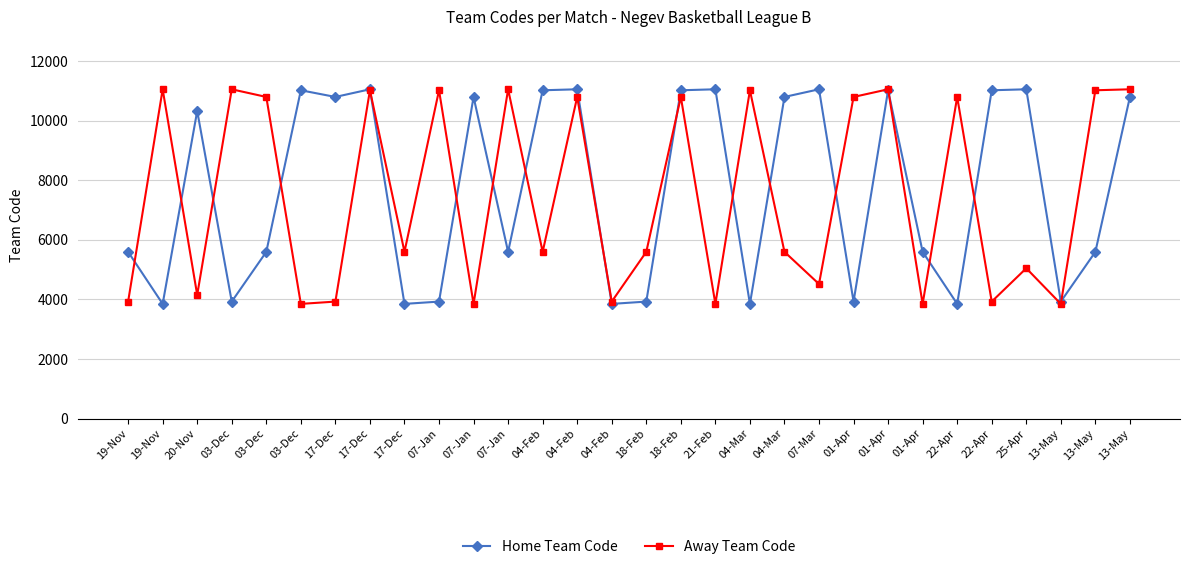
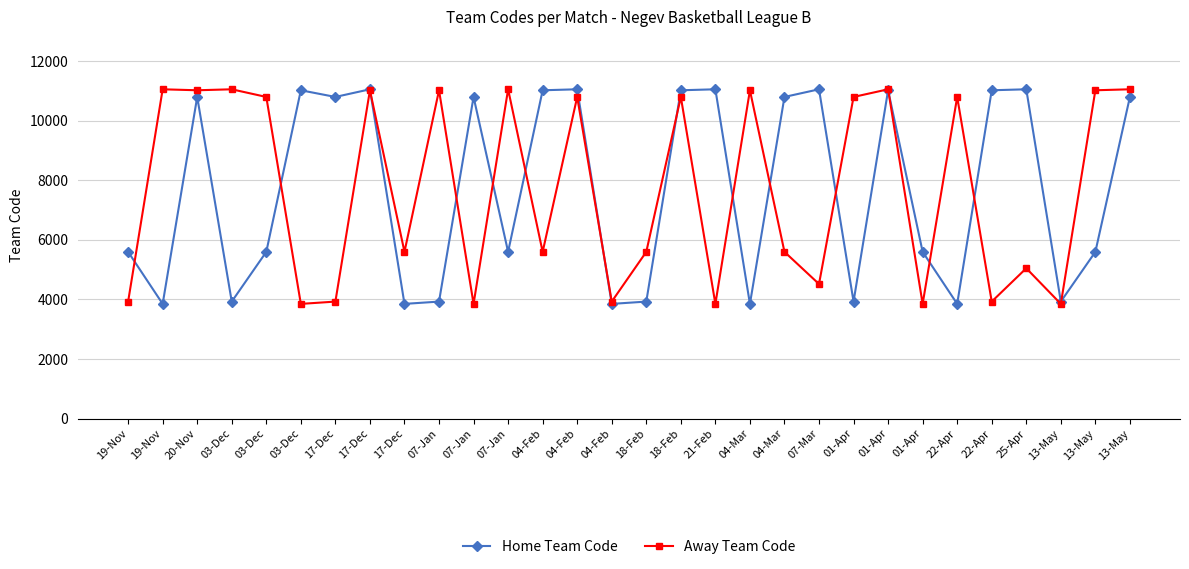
Home Team Code, 20-Nov: 10300 -> 10800
Away Team Code, 20-Nov: 4100 -> 11000
